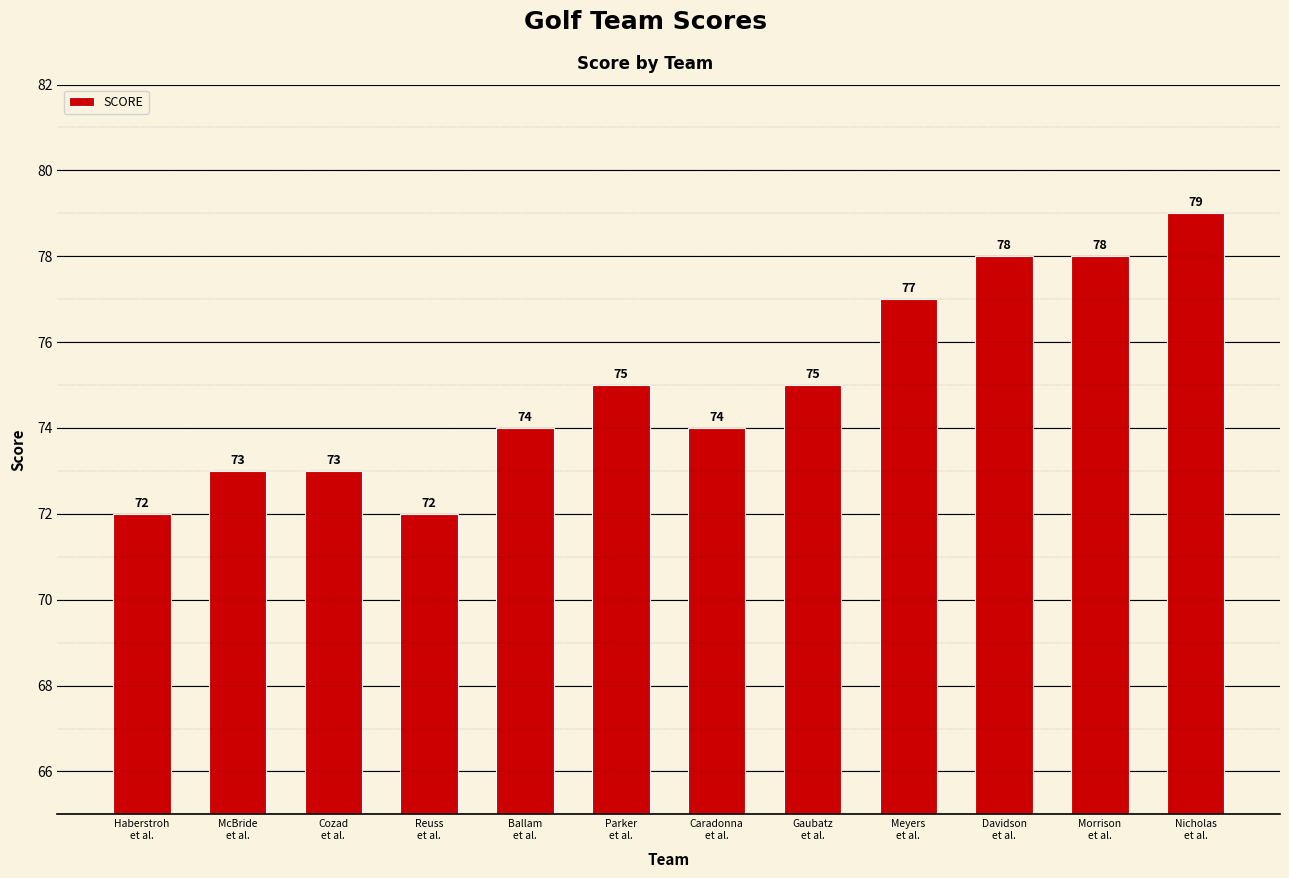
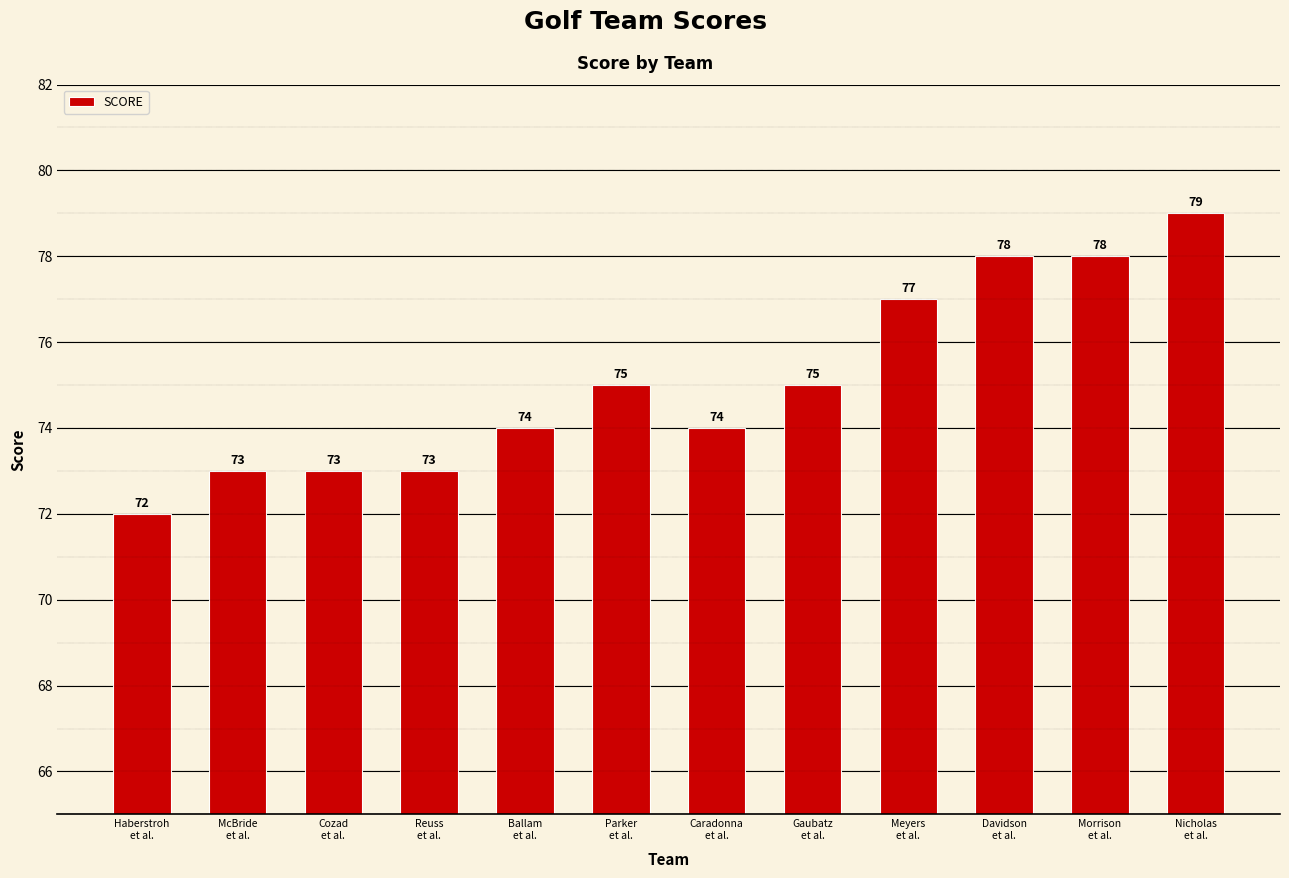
Reuss et al.: 72 -> 73
